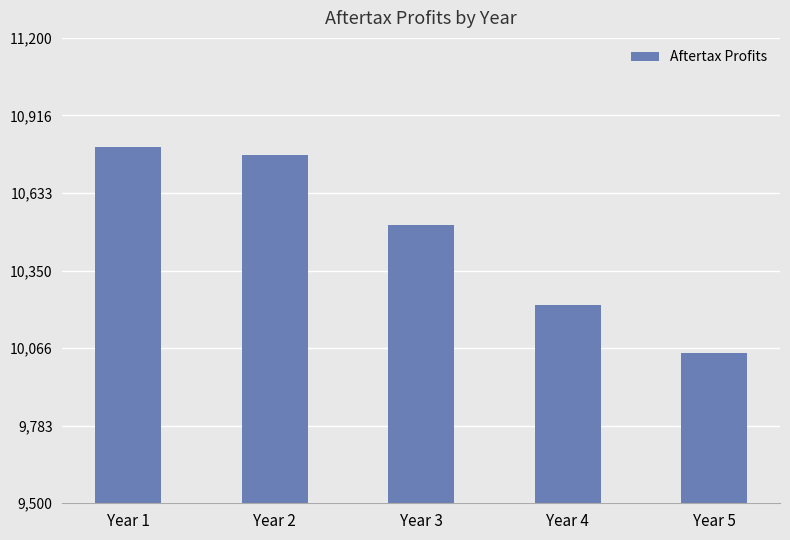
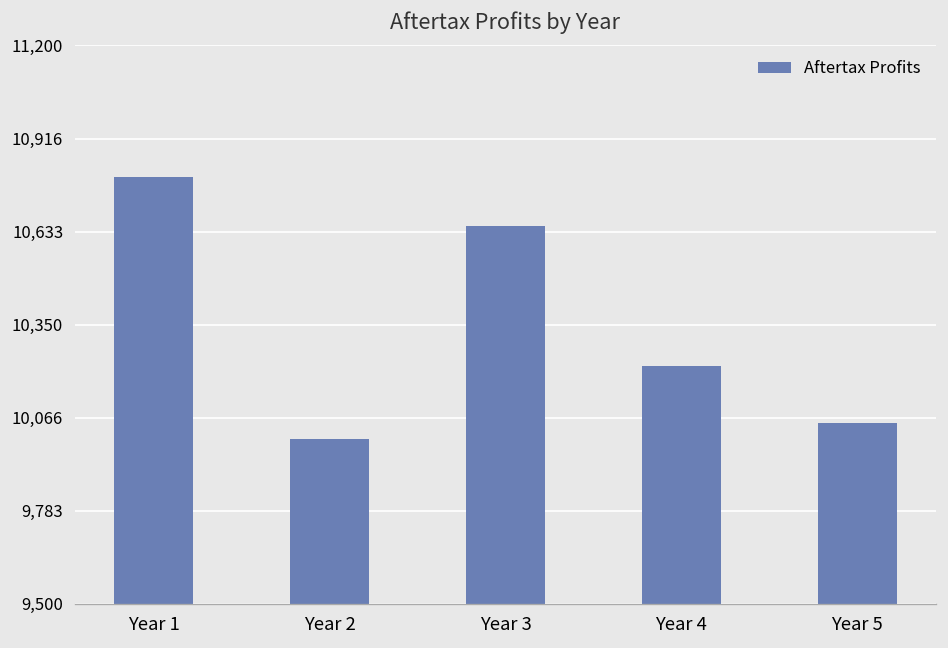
Year 2: 10,770 -> 10,000
Year 3: 10,520 -> 10,650
